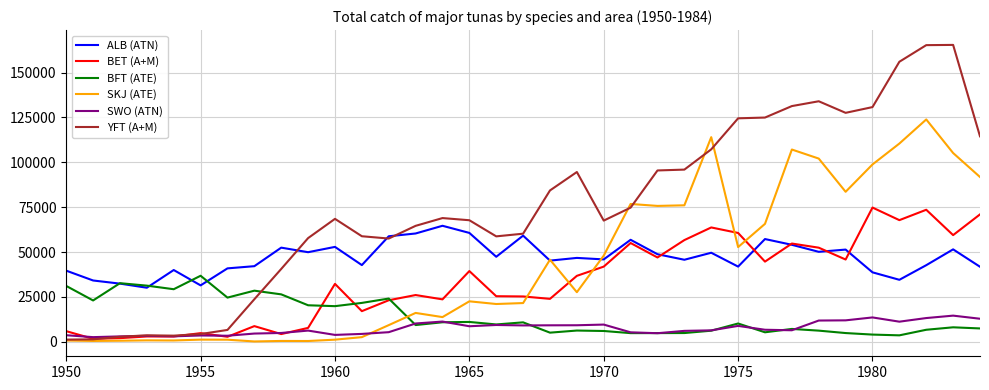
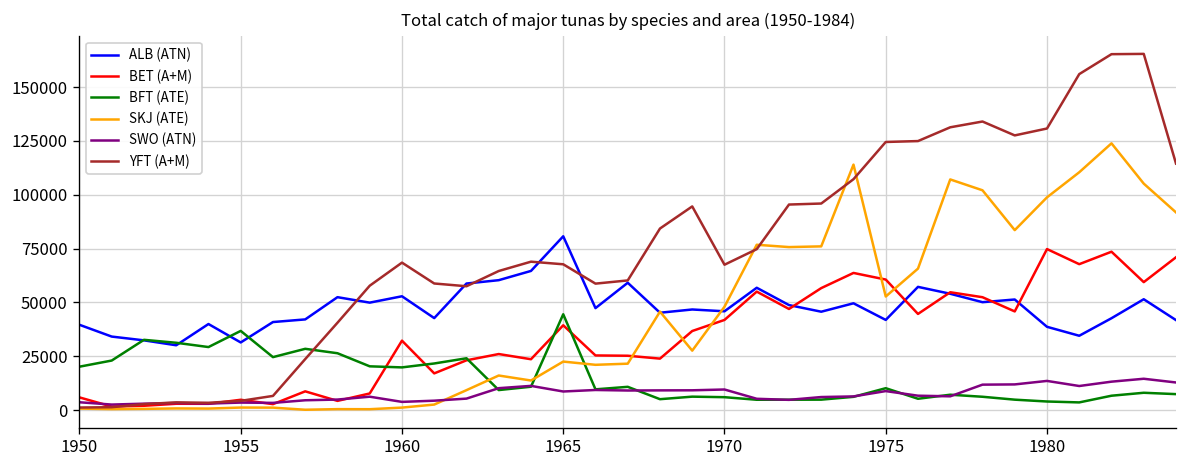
BFT (ATE), 1950: 31000 -> 20000
ALB (ATN), 1965: 61000 -> 81000
BFT (ATE), 1965: 11000 -> 45000
